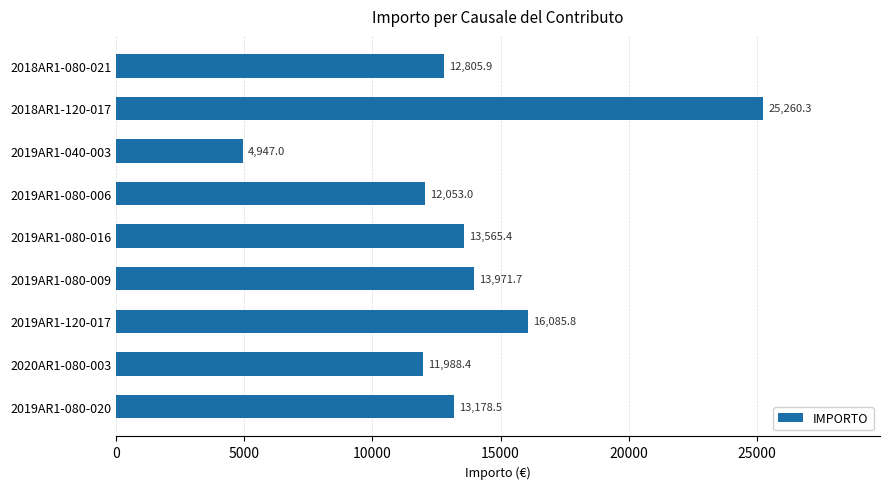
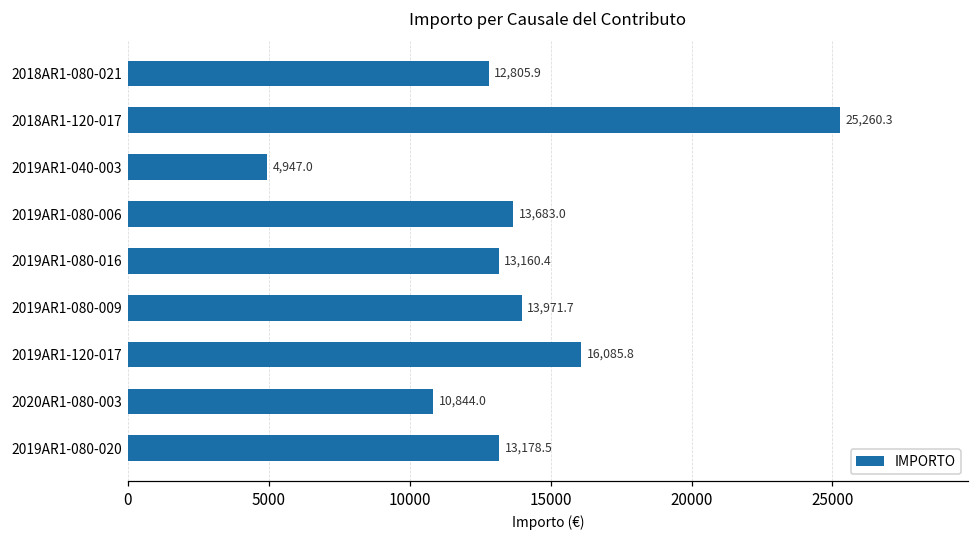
2019AR1-080-006: 12,053.0 -> 13,683.0
2019AR1-080-016: 13,565.4 -> 13,160.4
2020AR1-080-003: 11,988.4 -> 10,844.0
